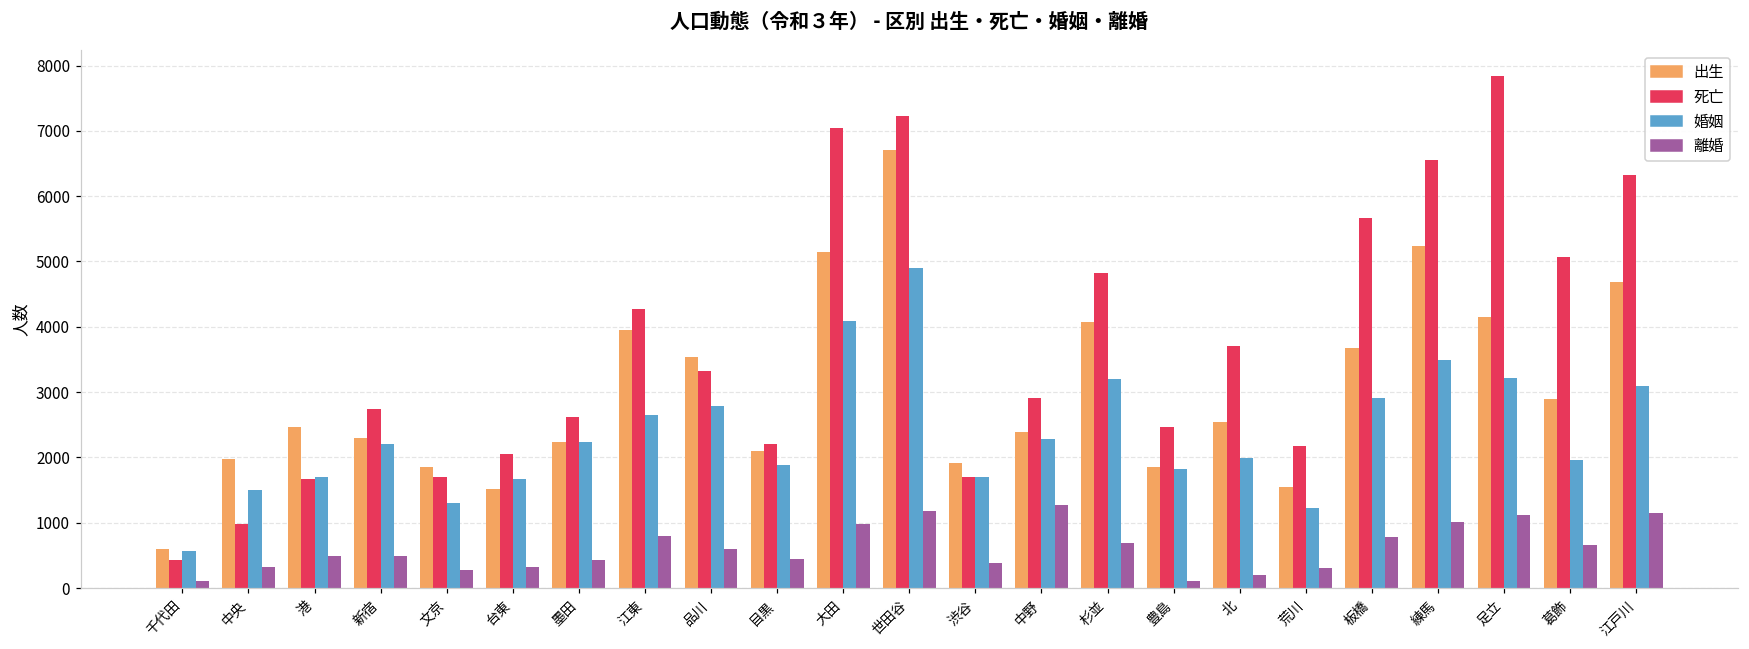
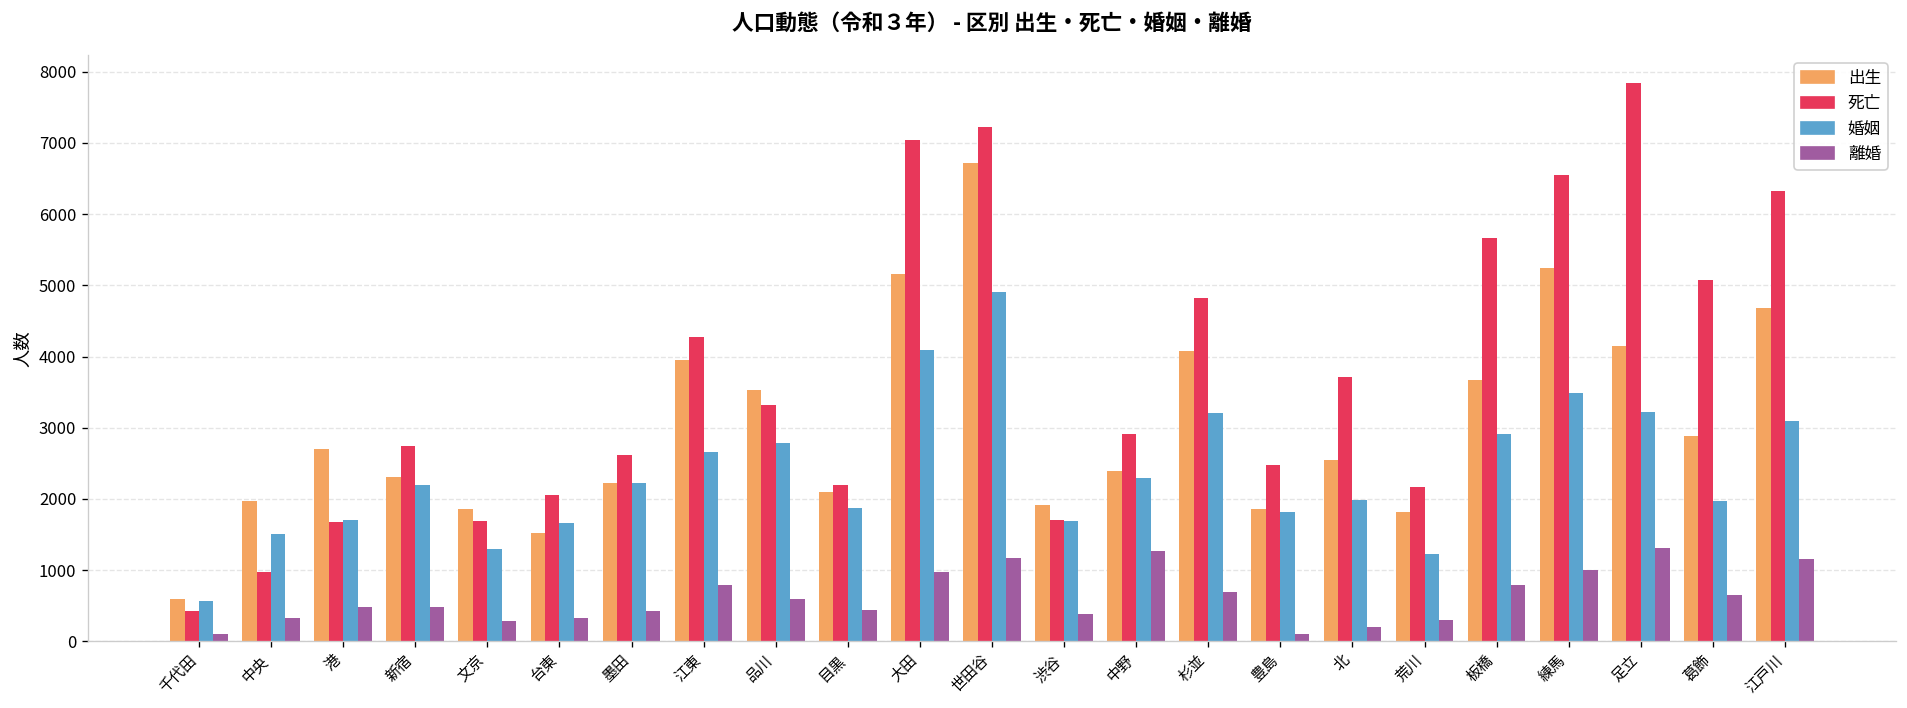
出生, 港: 2500 -> 2700
出生, 荒川: 1500 -> 1800
離婚, 足立: 1100 -> 1300
